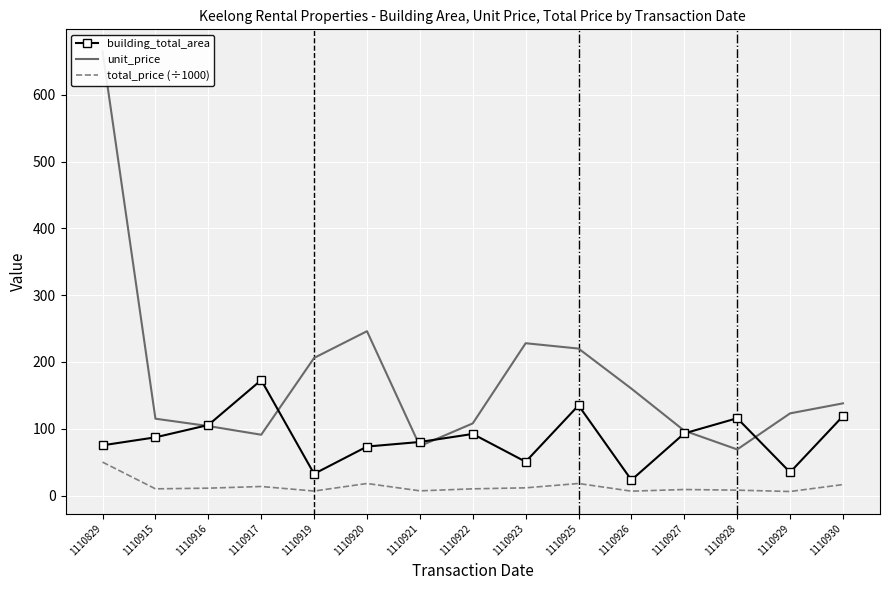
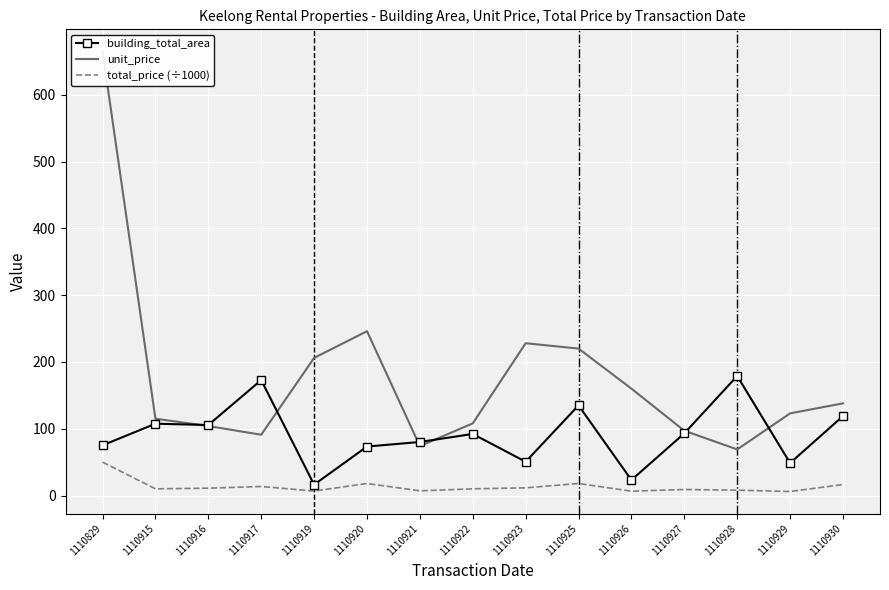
building_total_area, 1110915: 90 -> 110
building_total_area, 1110919: 30 -> 20
building_total_area, 1110928: 120 -> 180
building_total_area, 1110929: 30 -> 50
